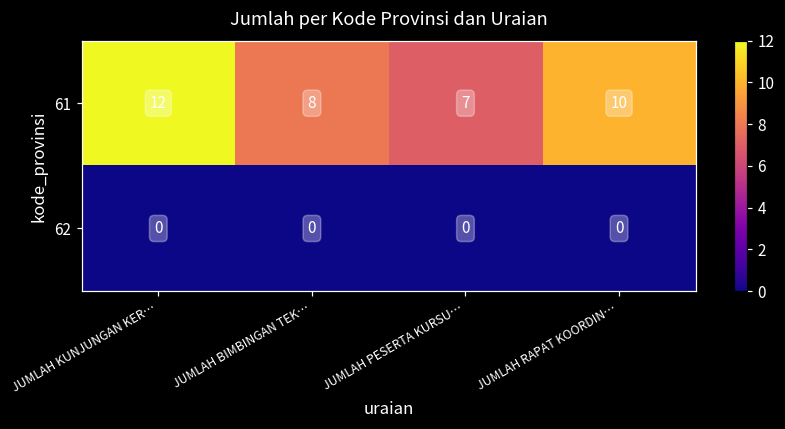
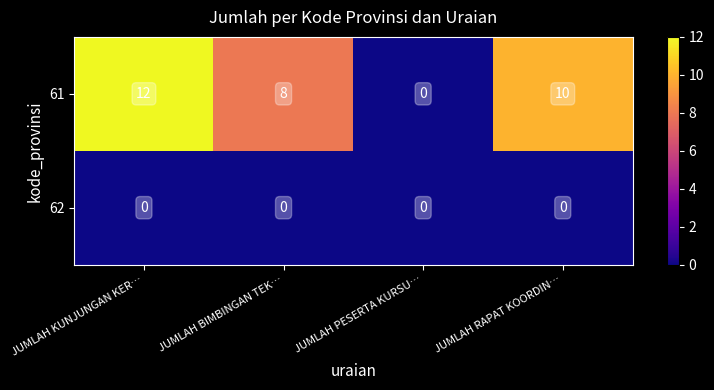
61, JUMLAH PESERTA KURSU…: 7 -> 0
